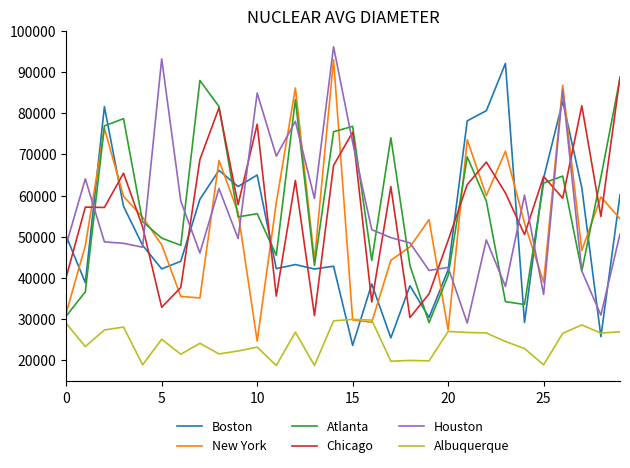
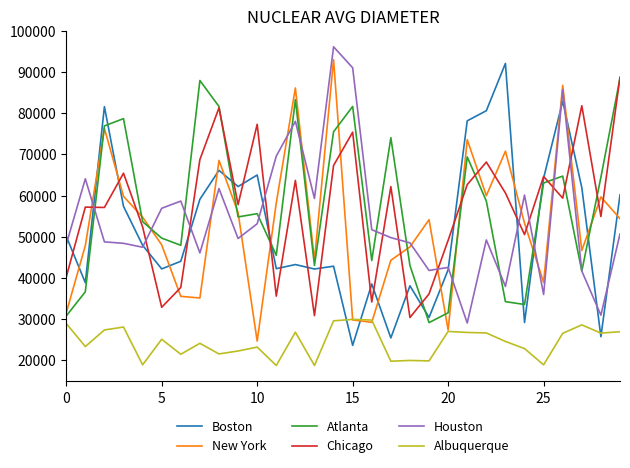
Houston, 5: 93000 -> 57000
Houston, 10: 85000 -> 53000
Atlanta, 15: 77000 -> 82000
Houston, 15: 73000 -> 91000
Atlanta, 20: 41000 -> 32000
